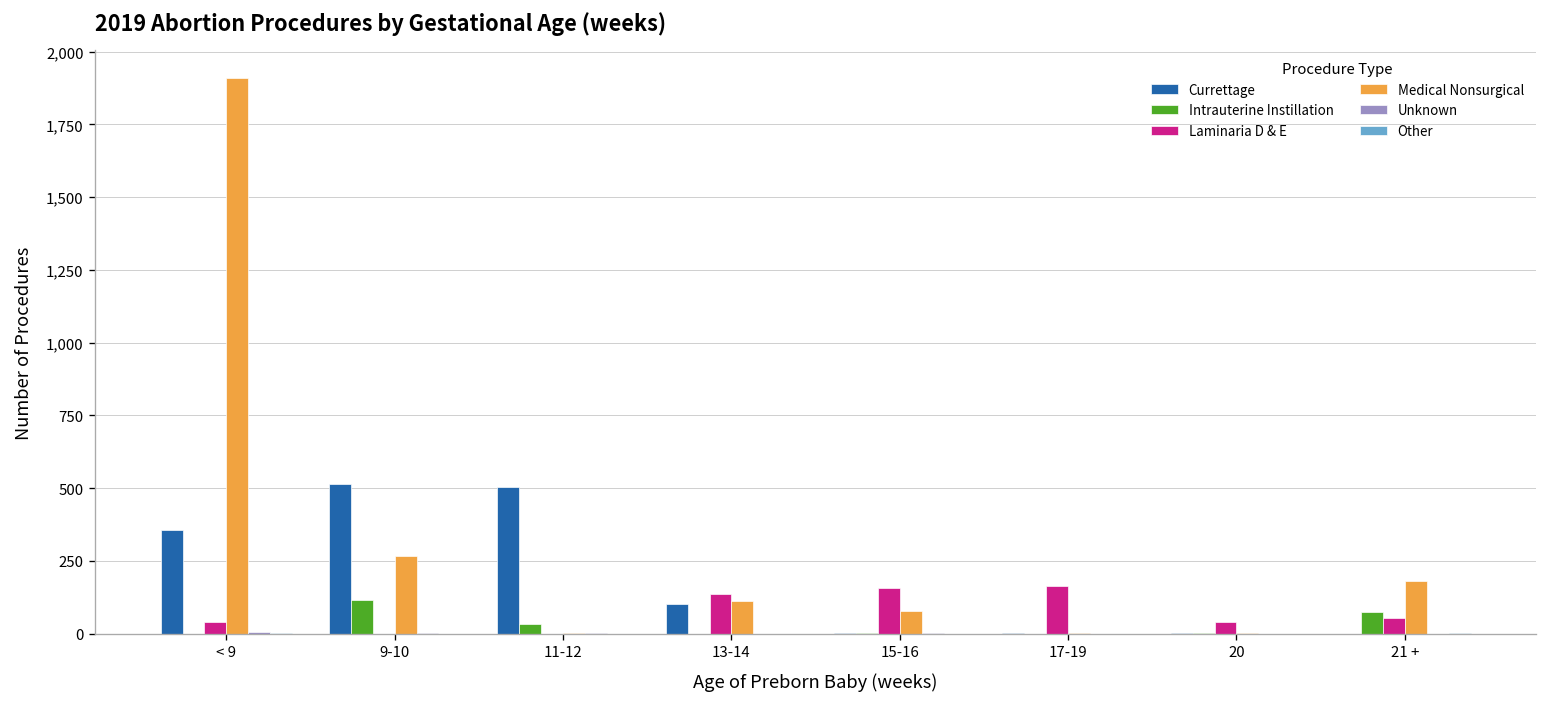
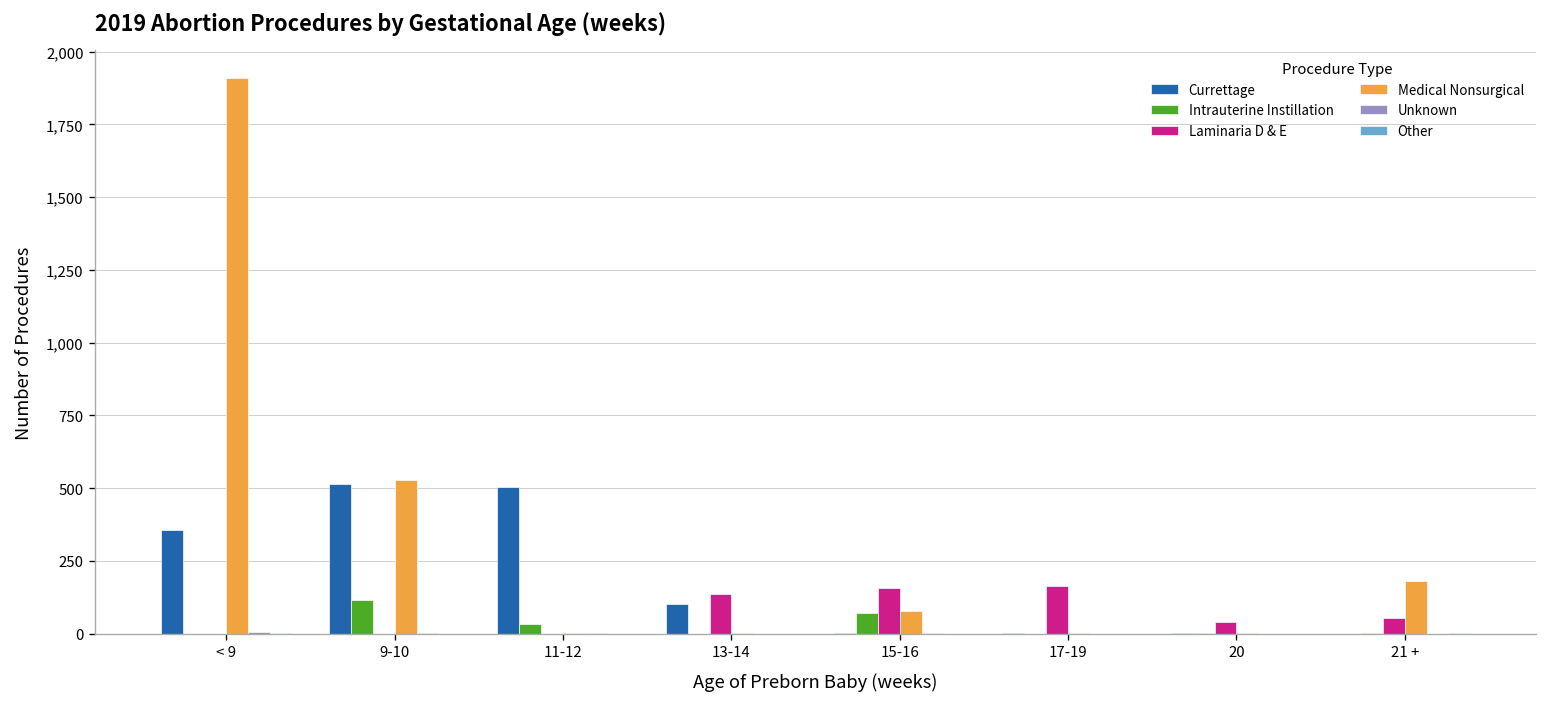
Laminaria D & E, < 9: 40 -> 0
Medical Nonsurgical, 9-10: 270 -> 530
Medical Nonsurgical, 13-14: 110 -> 0
Intrauterine Instillation, 15-16: 0 -> 70
Intrauterine Instillation, 21 +: 70 -> 0
